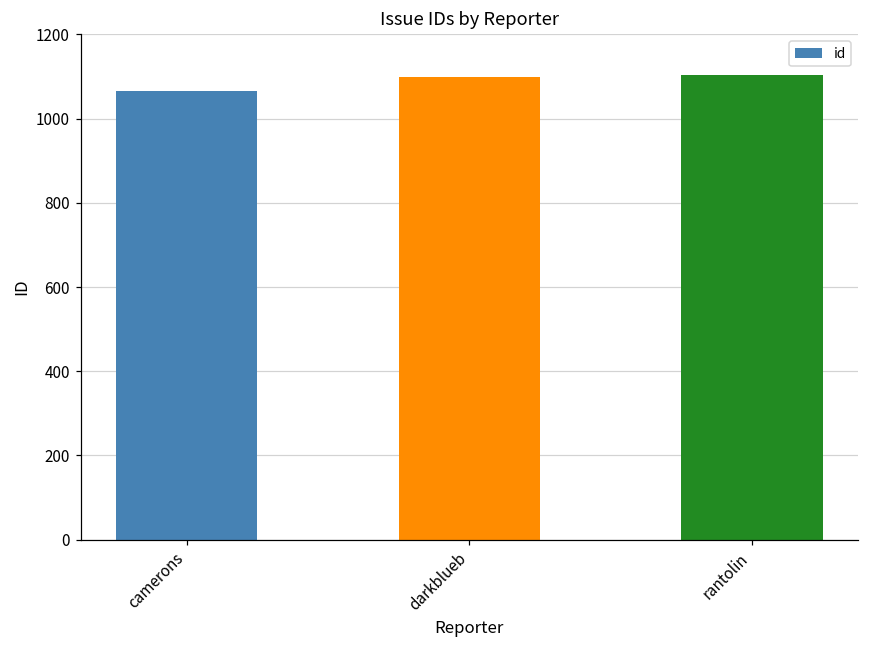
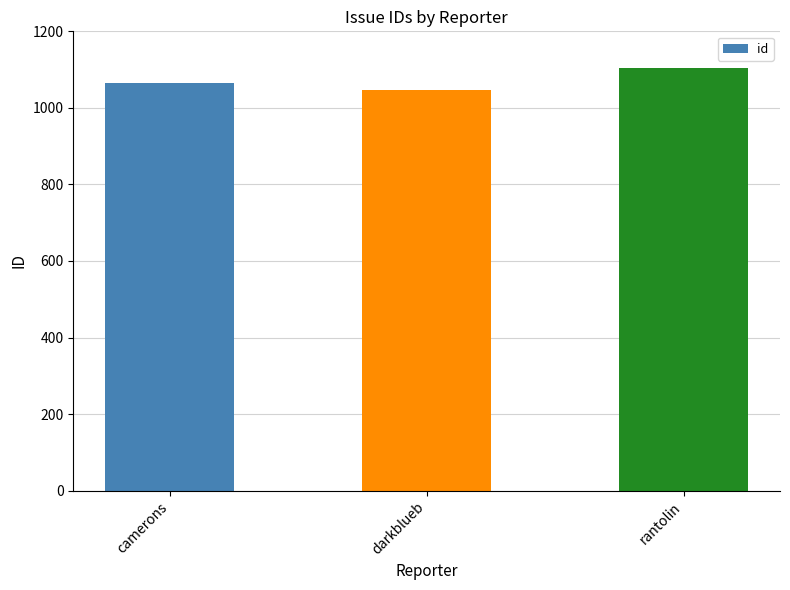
darkblueb: 1100 -> 1050
